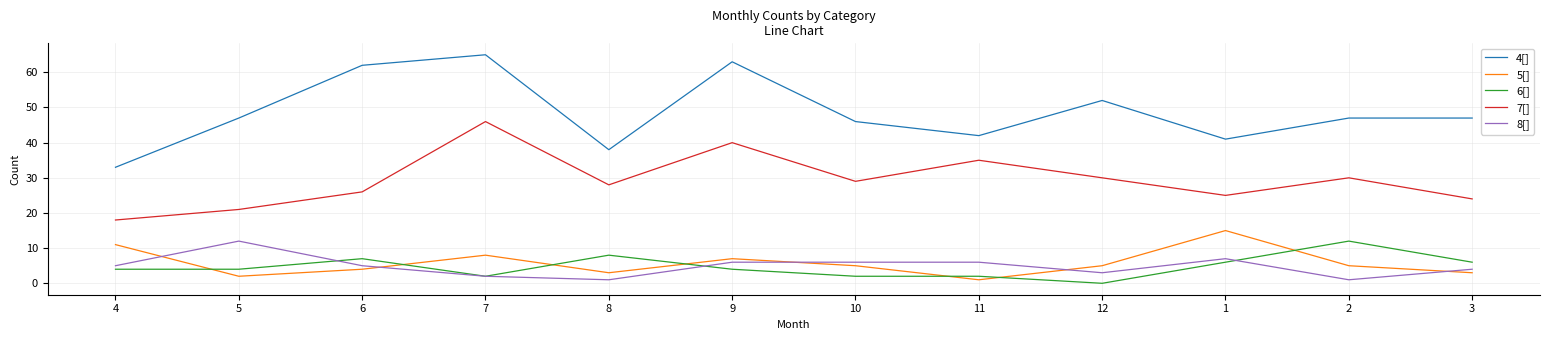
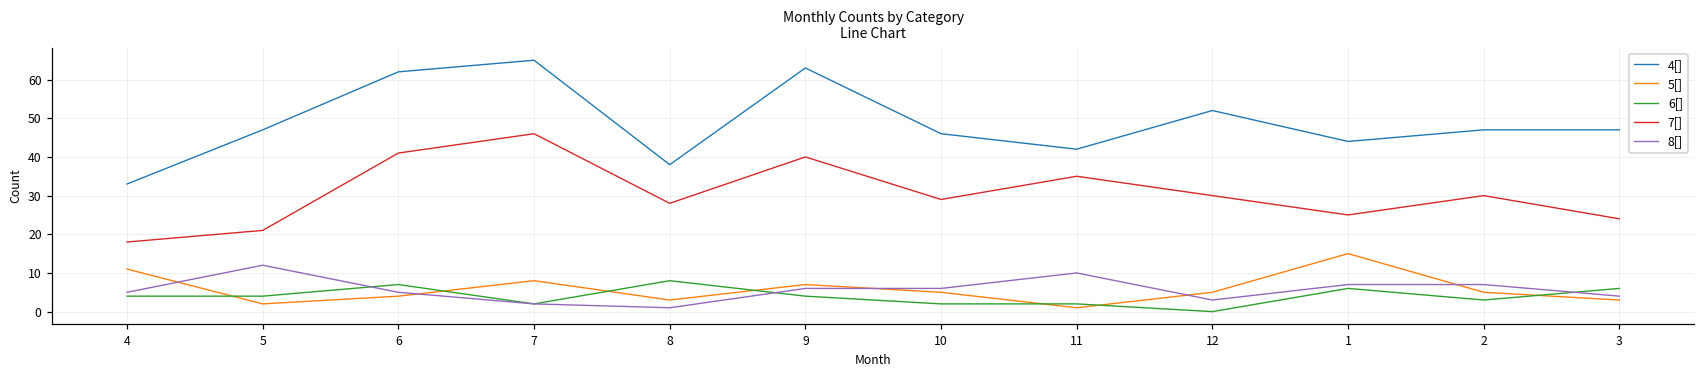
7[], 6: 26 -> 41
8[], 11: 6 -> 10
4[], 1: 41 -> 44
6[], 2: 12 -> 3
8[], 2: 1 -> 7
